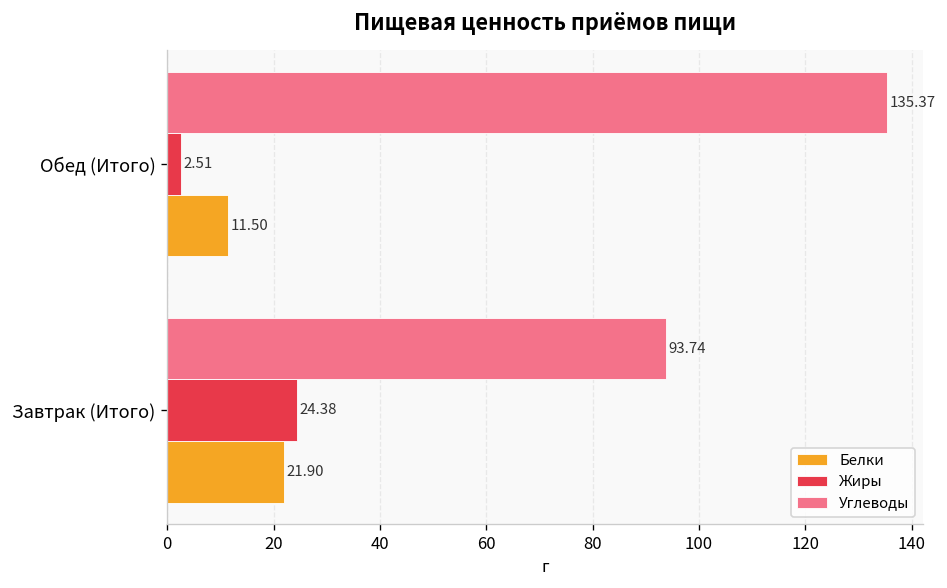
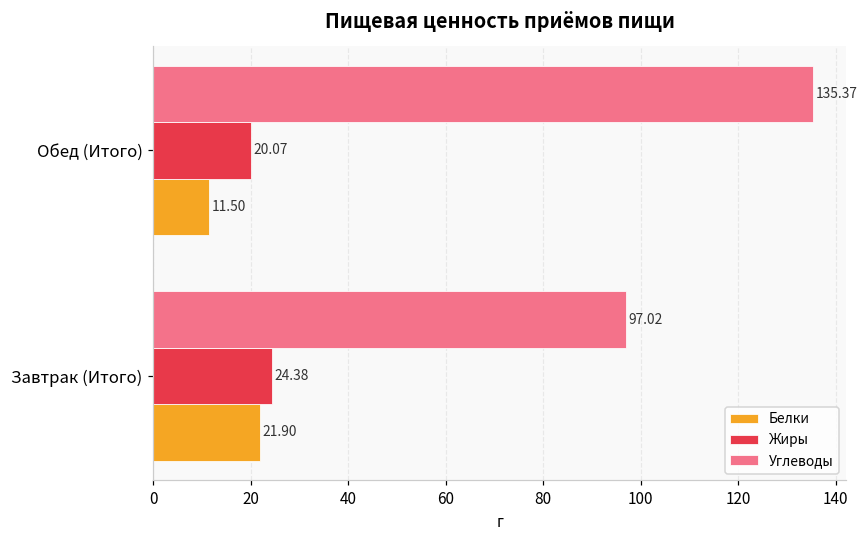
Жиры, Обед (Итого): 2.51 -> 20.07
Углеводы, Завтрак (Итого): 93.74 -> 97.02
